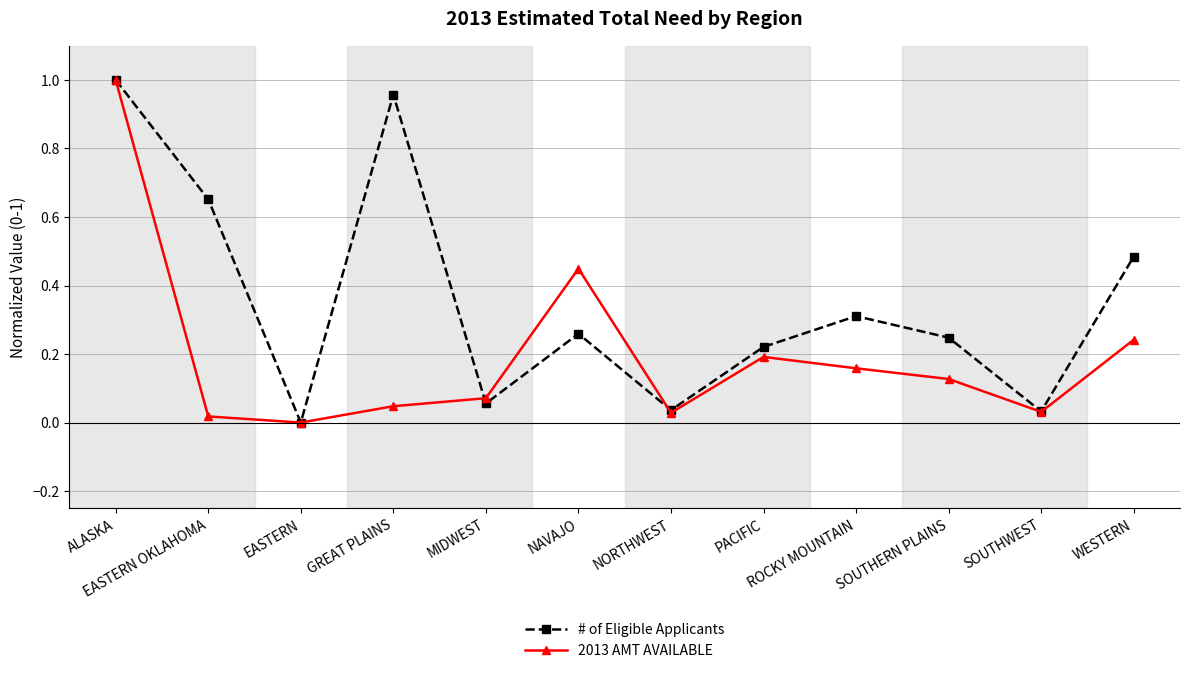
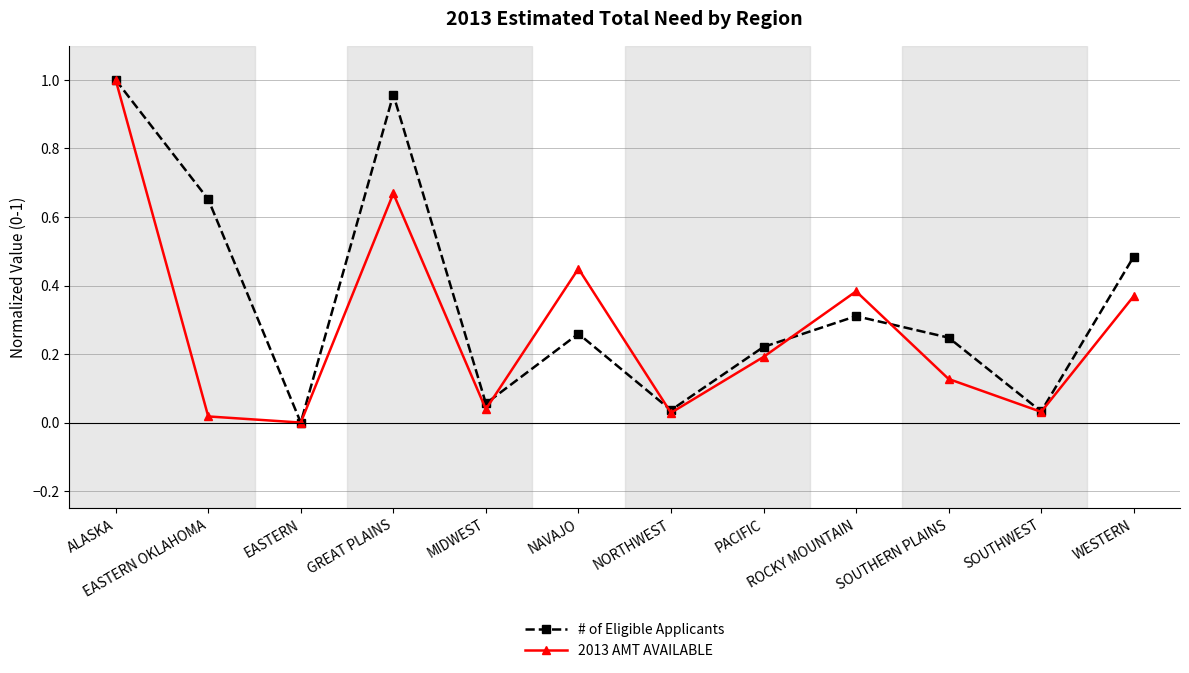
2013 AMT AVAILABLE, GREAT PLAINS: 0.05 -> 0.67
2013 AMT AVAILABLE, MIDWEST: 0.07 -> 0.04
2013 AMT AVAILABLE, ROCKY MOUNTAIN: 0.16 -> 0.38
2013 AMT AVAILABLE, WESTERN: 0.24 -> 0.37
